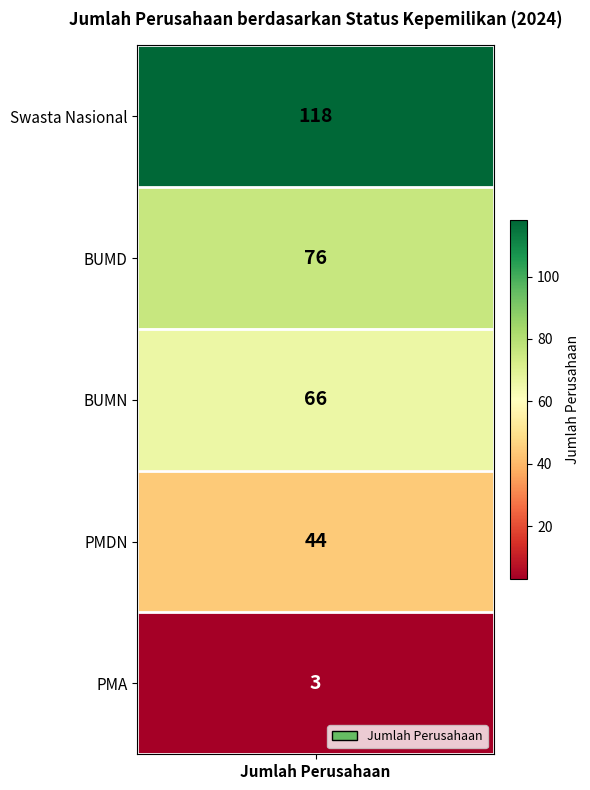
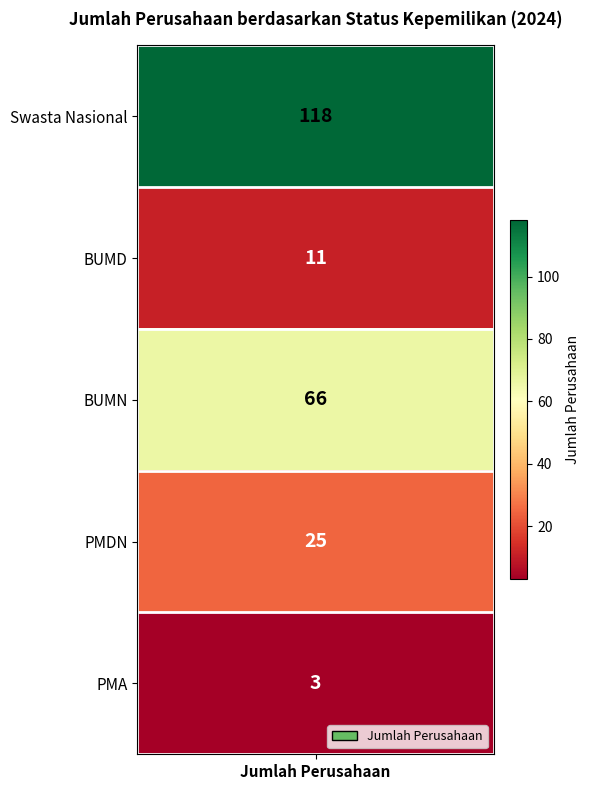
BUMD, Jumlah Perusahaan: 76 -> 11
PMDN, Jumlah Perusahaan: 44 -> 25
